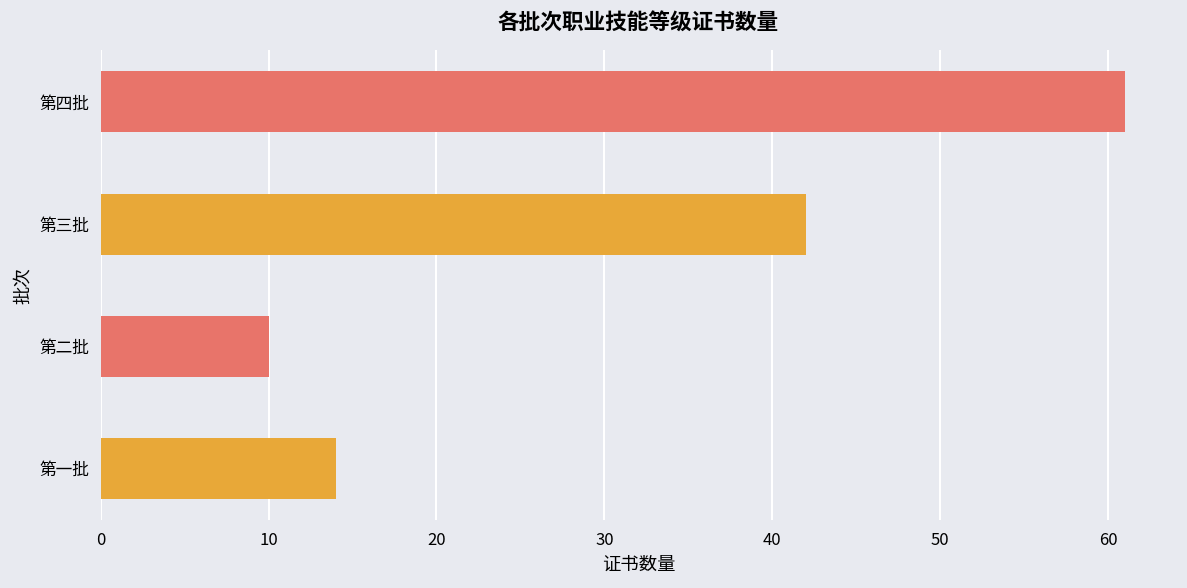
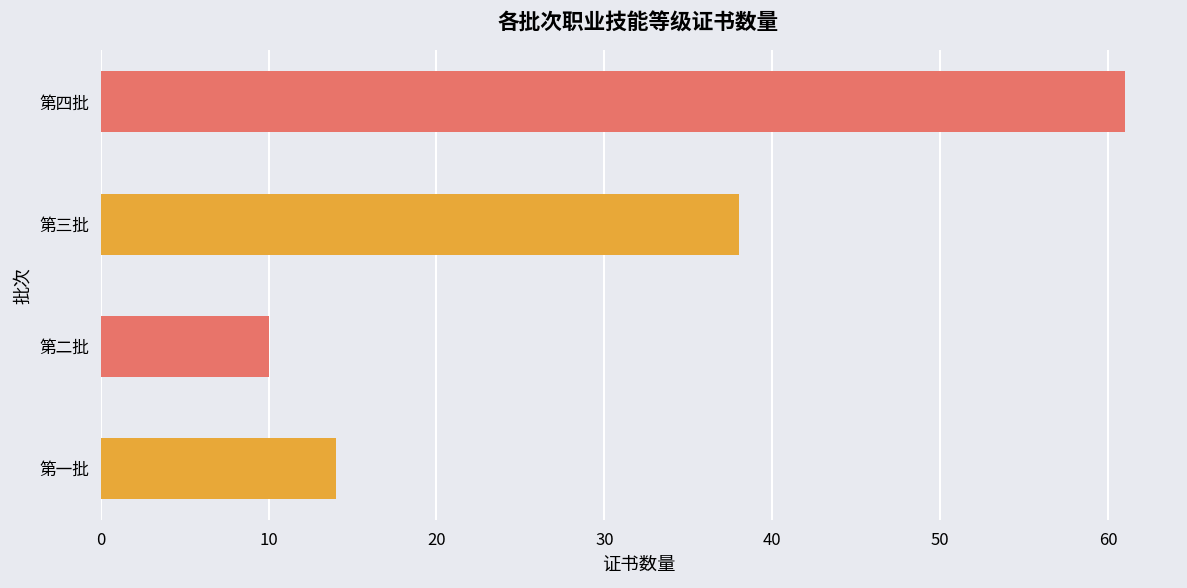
第三批: 42 -> 38
